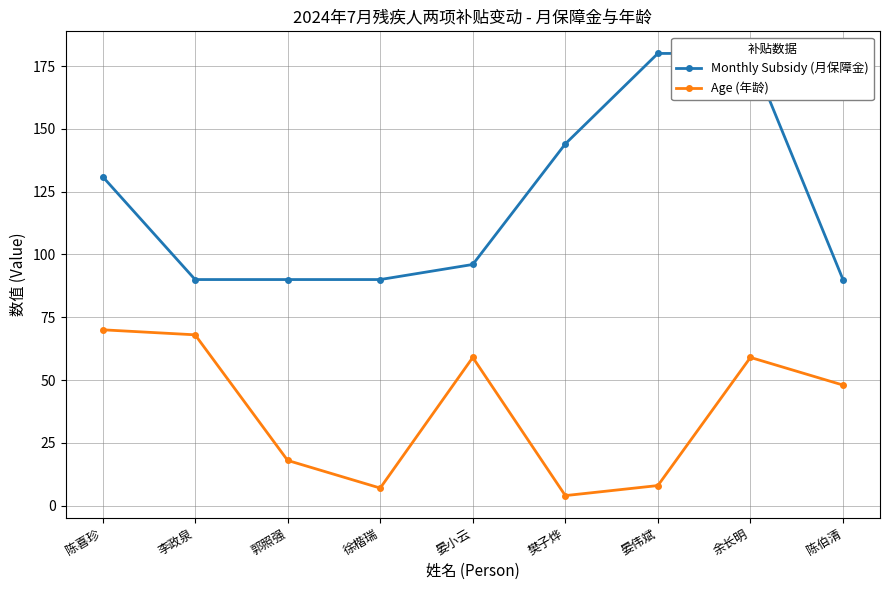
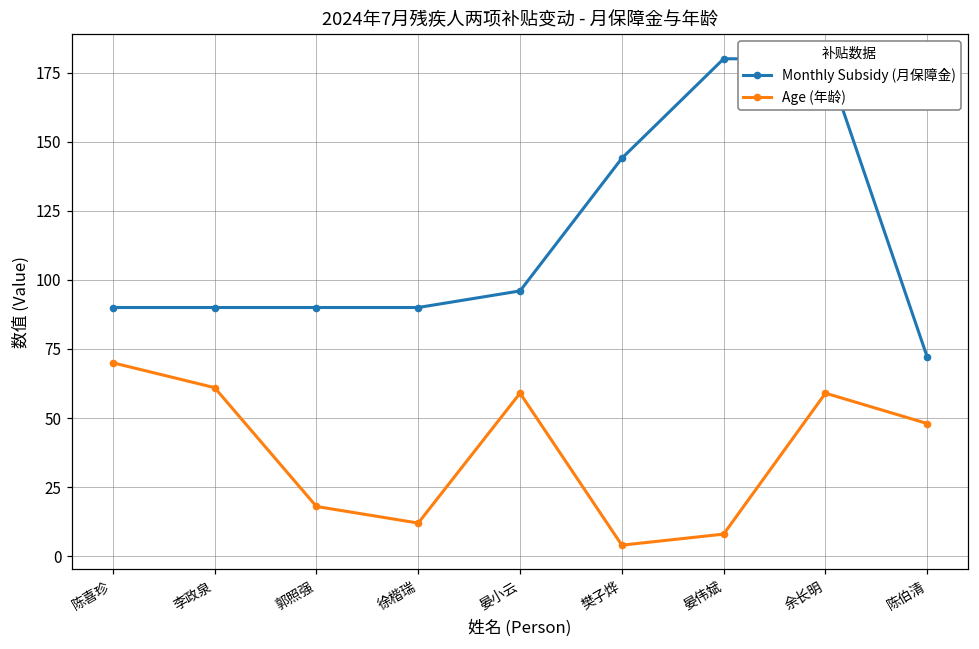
Monthly Subsidy (月保障金), 陈喜珍: 131 -> 90
Age (年龄), 李政泉: 68 -> 61
Age (年龄), 徐楷瑞: 7 -> 12
Monthly Subsidy (月保障金), 陈伯清: 90 -> 72
